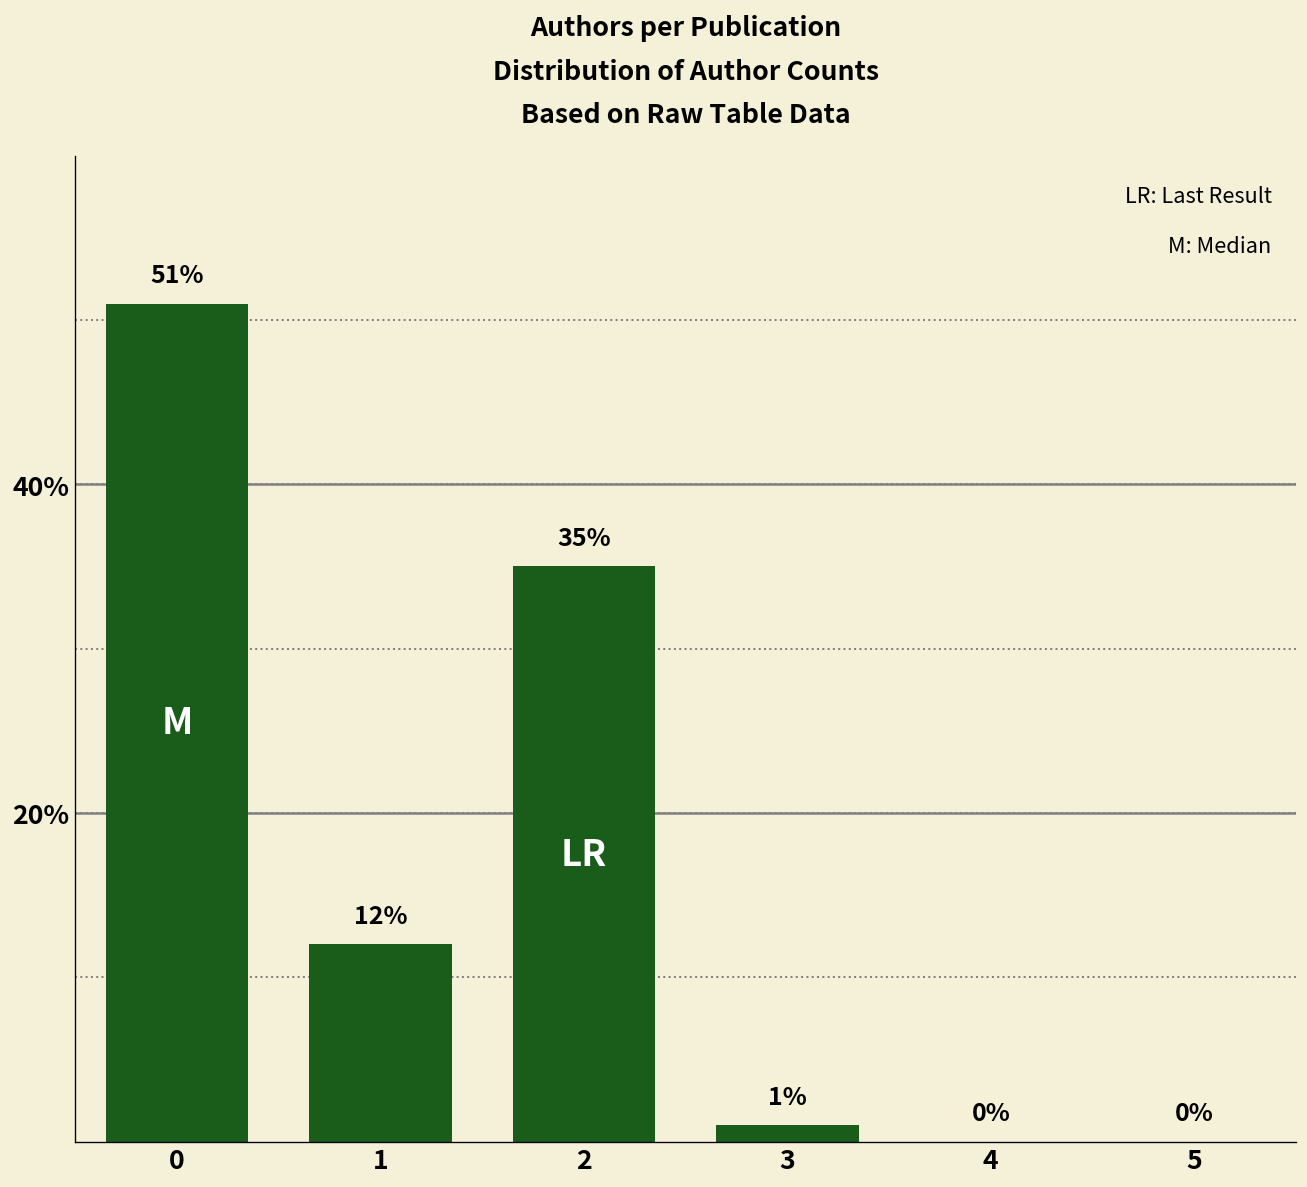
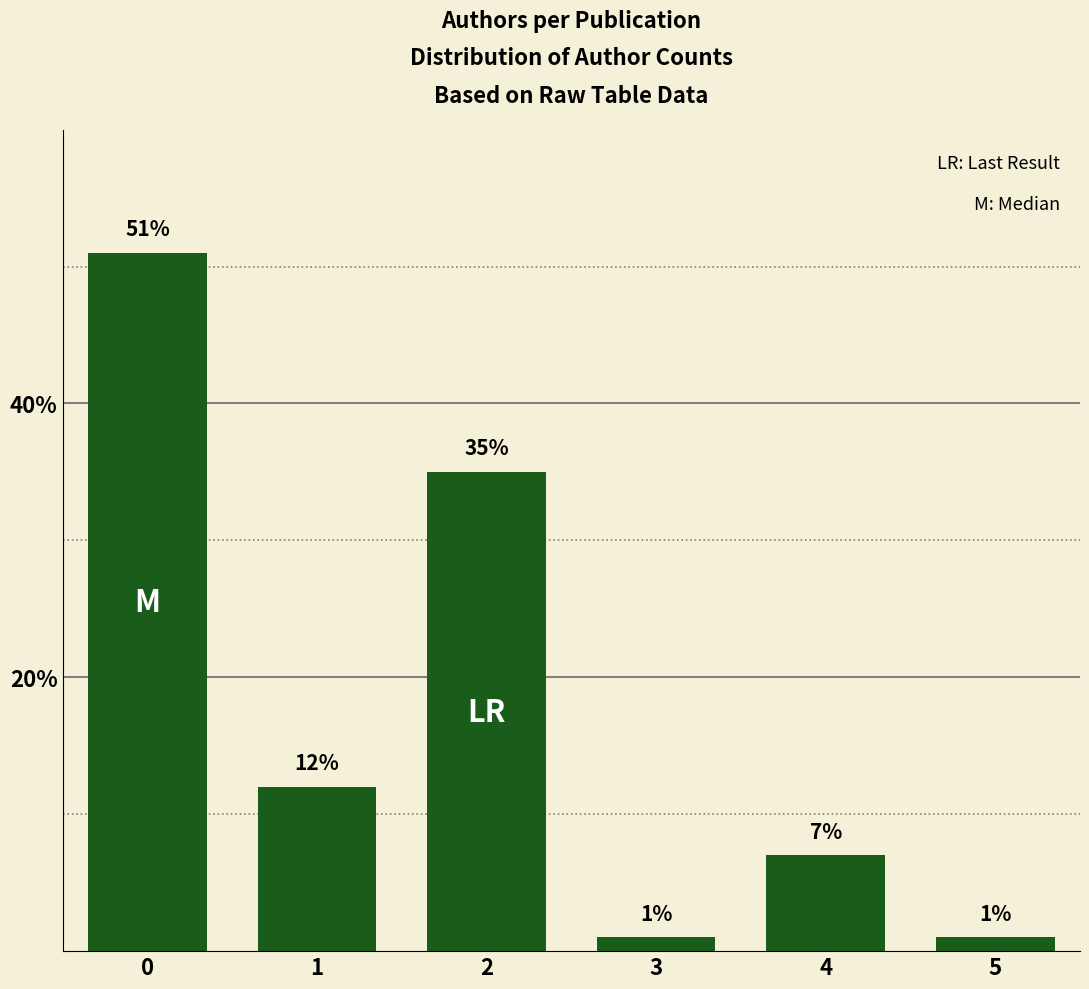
4: 0% -> 7%
5: 0% -> 1%
